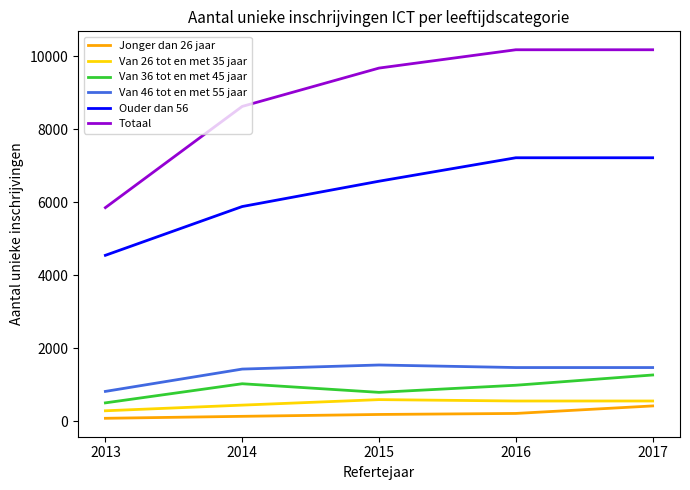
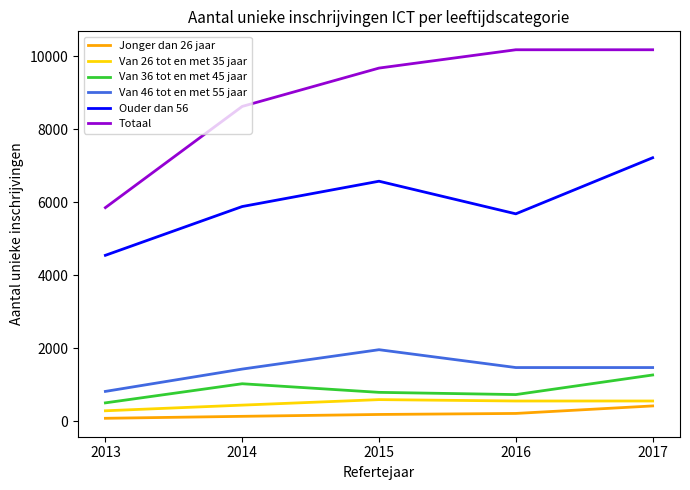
Van 46 tot en met 55 jaar, 2015: 1500 -> 2000
Van 36 tot en met 45 jaar, 2016: 1000 -> 700
Ouder dan 56, 2016: 7200 -> 5700
